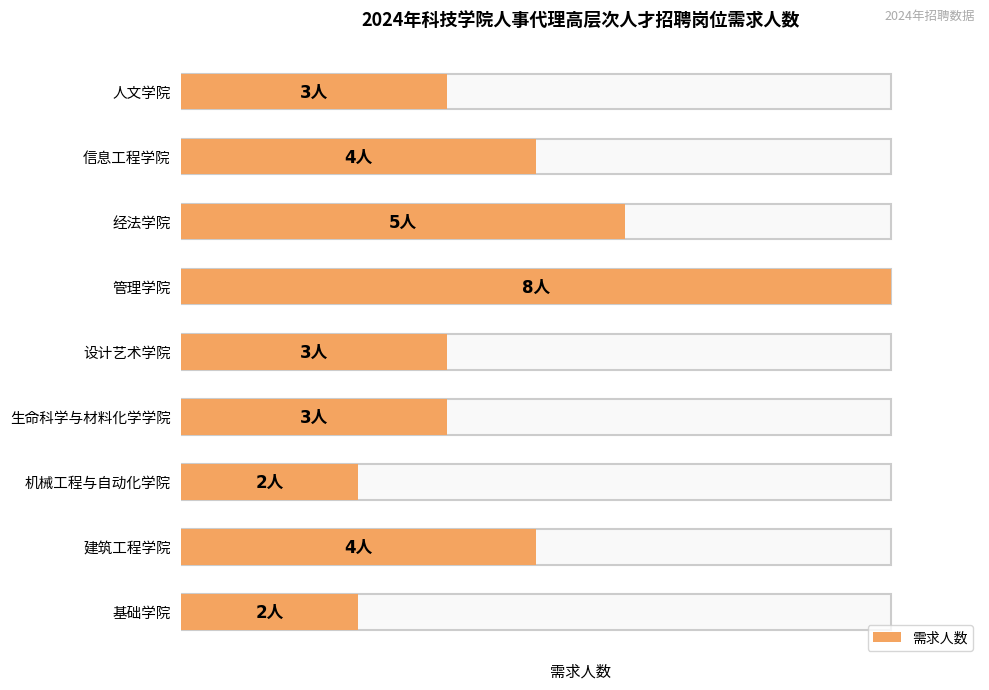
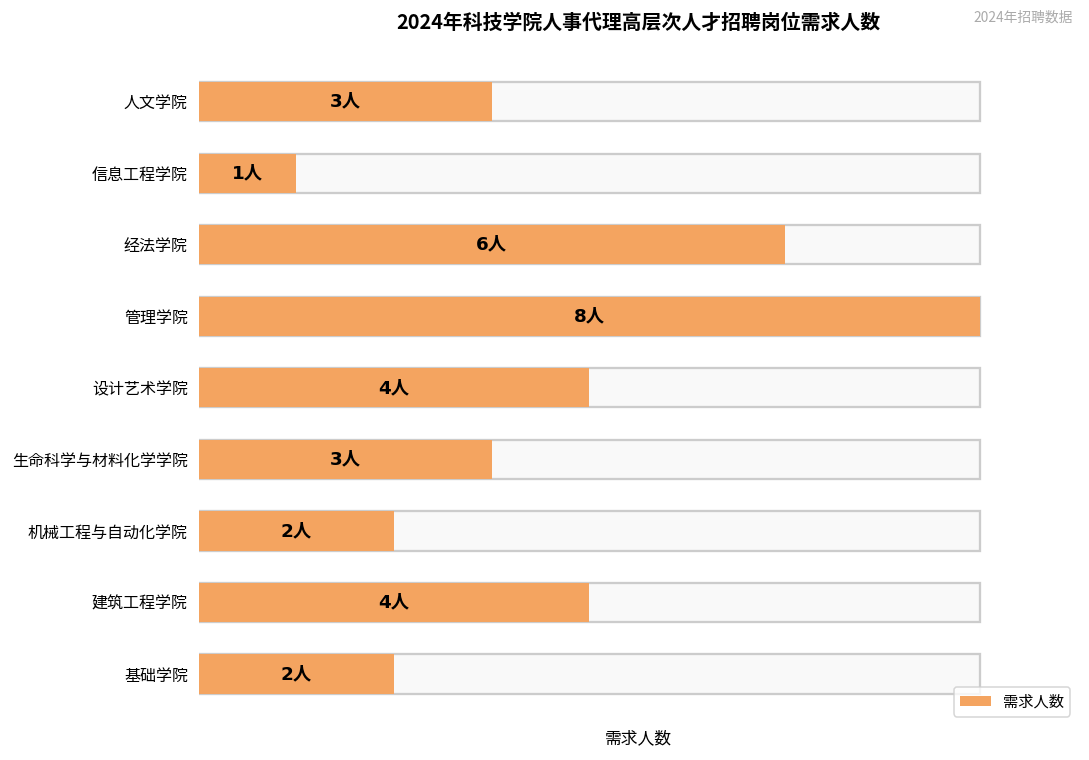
信息工程学院: 4人 -> 1人
经法学院: 5人 -> 6人
设计艺术学院: 3人 -> 4人
